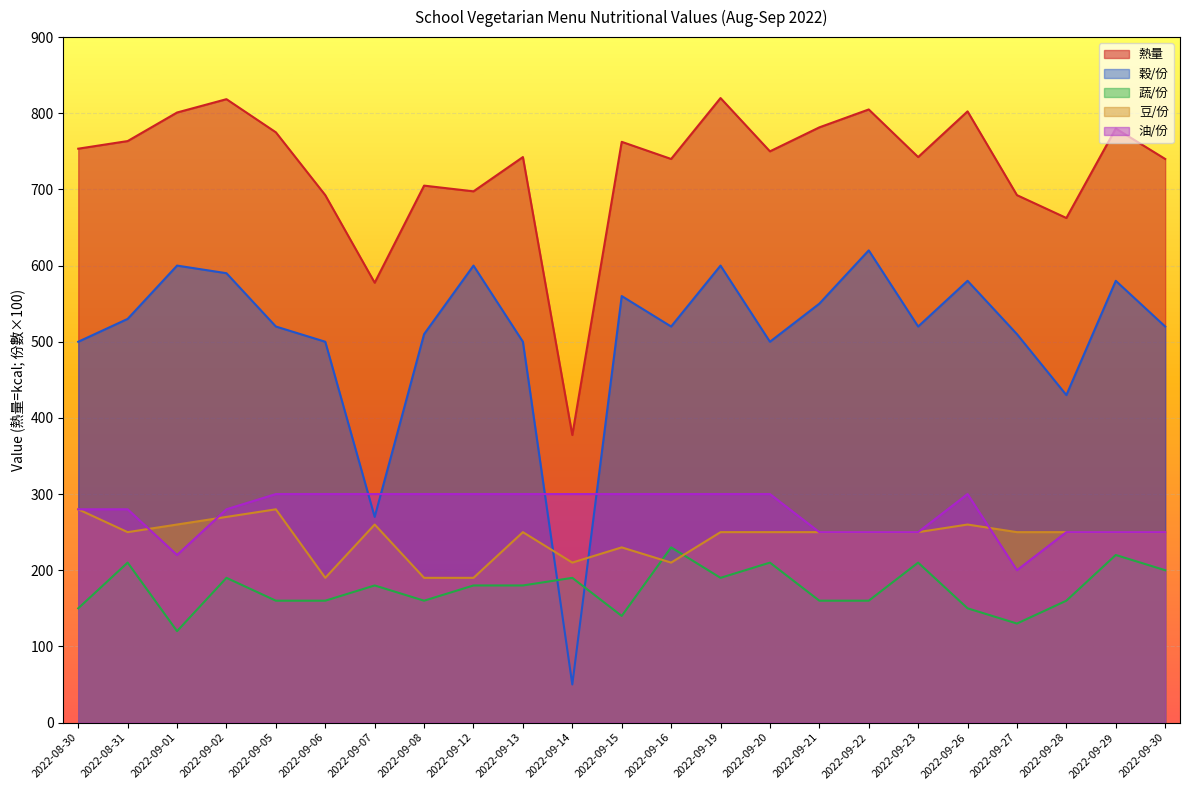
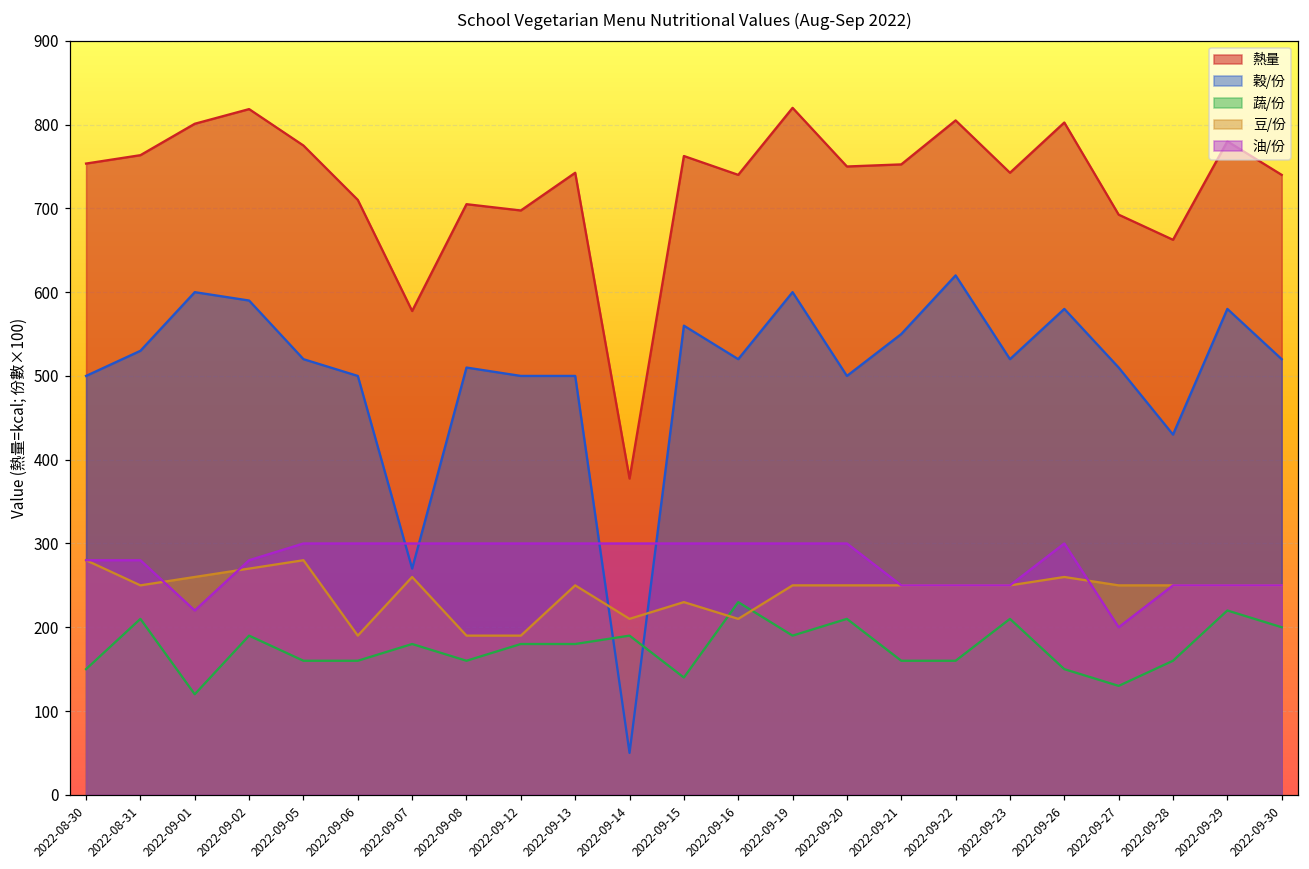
熱量, 2022-09-06: 690 -> 710
穀/份, 2022-09-12: 600 -> 500
熱量, 2022-09-21: 780 -> 750
